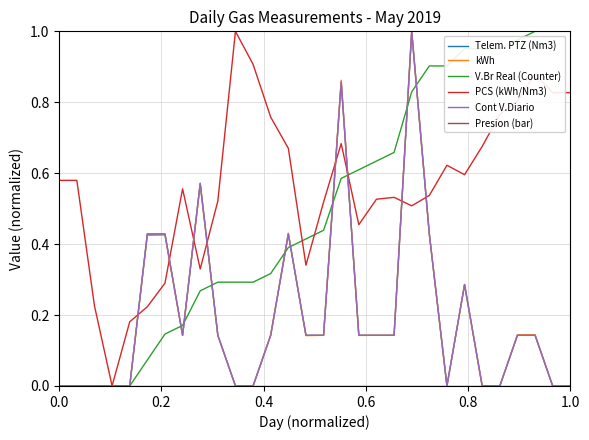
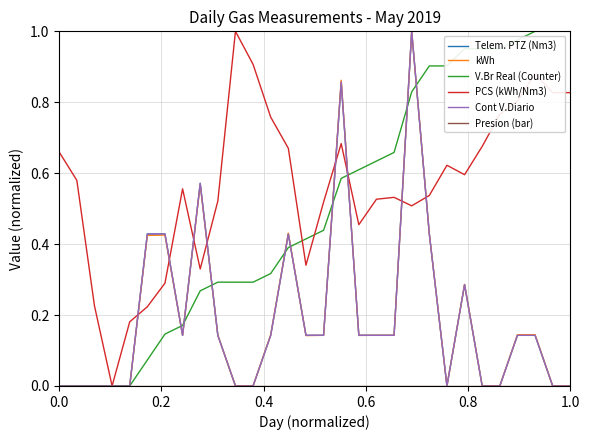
PCS (kWh/Nm3), 0.0: 0.58 -> 0.66
